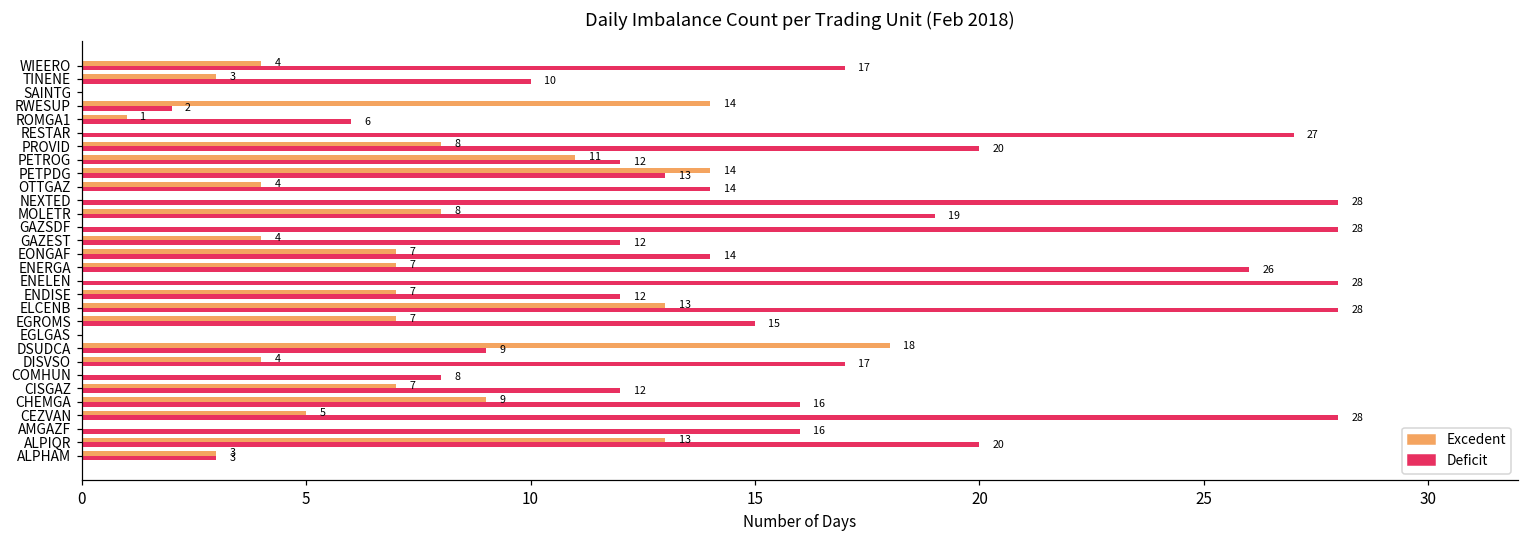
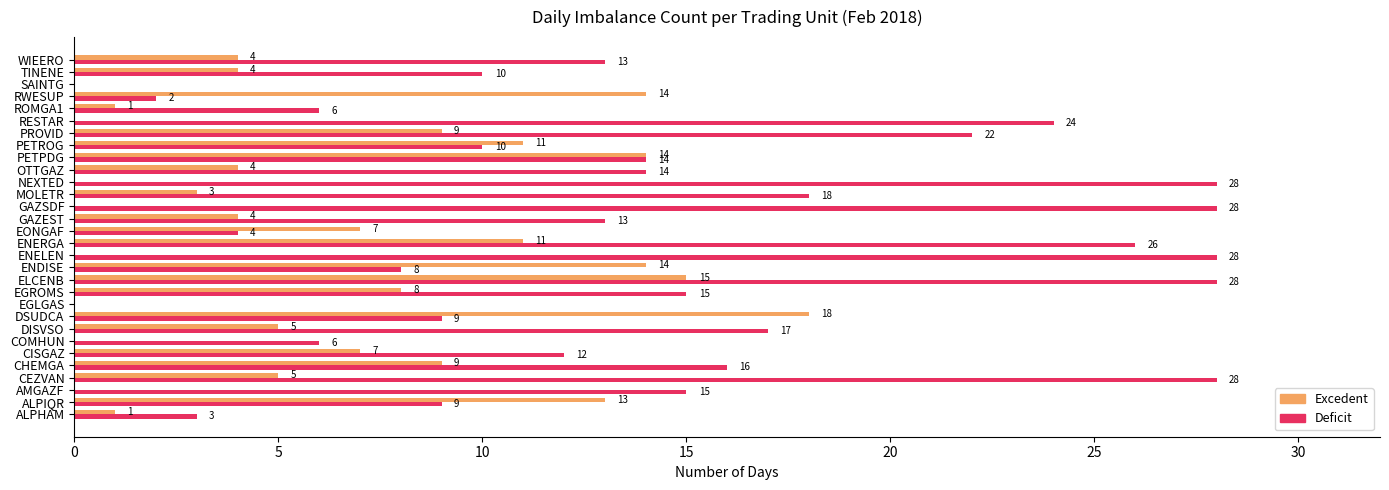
Deficit, WIEERO: 17 -> 13
Excedent, TINENE: 3 -> 4
Deficit, RESTAR: 27 -> 24
Excedent, PROVID: 8 -> 9
Deficit, PROVID: 20 -> 22
Deficit, PETROG: 12 -> 10
Deficit, PETPDG: 13 -> 14
Excedent, MOLETR: 8 -> 3
Deficit, MOLETR: 19 -> 18
Deficit, GAZEST: 12 -> 13
Deficit, EONGAF: 14 -> 4
Excedent, ENERGA: 7 -> 11
Excedent, ENDISE: 7 -> 14
Deficit, ENDISE: 12 -> 8
Excedent, ELCENB: 13 -> 15
Excedent, EGROMS: 7 -> 8
Excedent, DISVSO: 4 -> 5
Deficit, COMHUN: 8 -> 6
Deficit, AMGAZF: 16 -> 15
Deficit, ALPIQR: 20 -> 9
Excedent, ALPHAM: 3 -> 1
